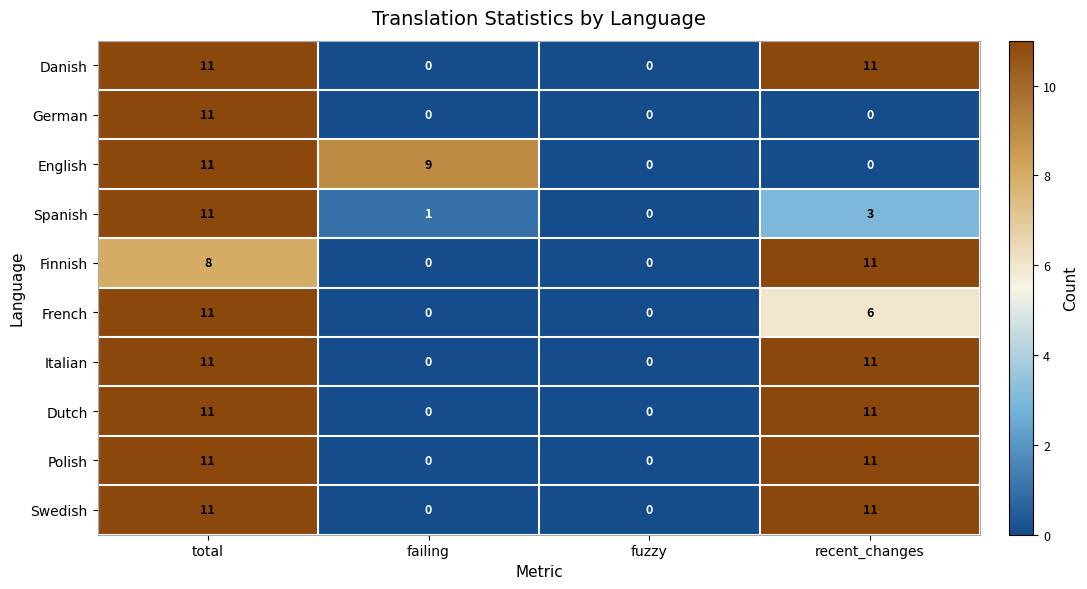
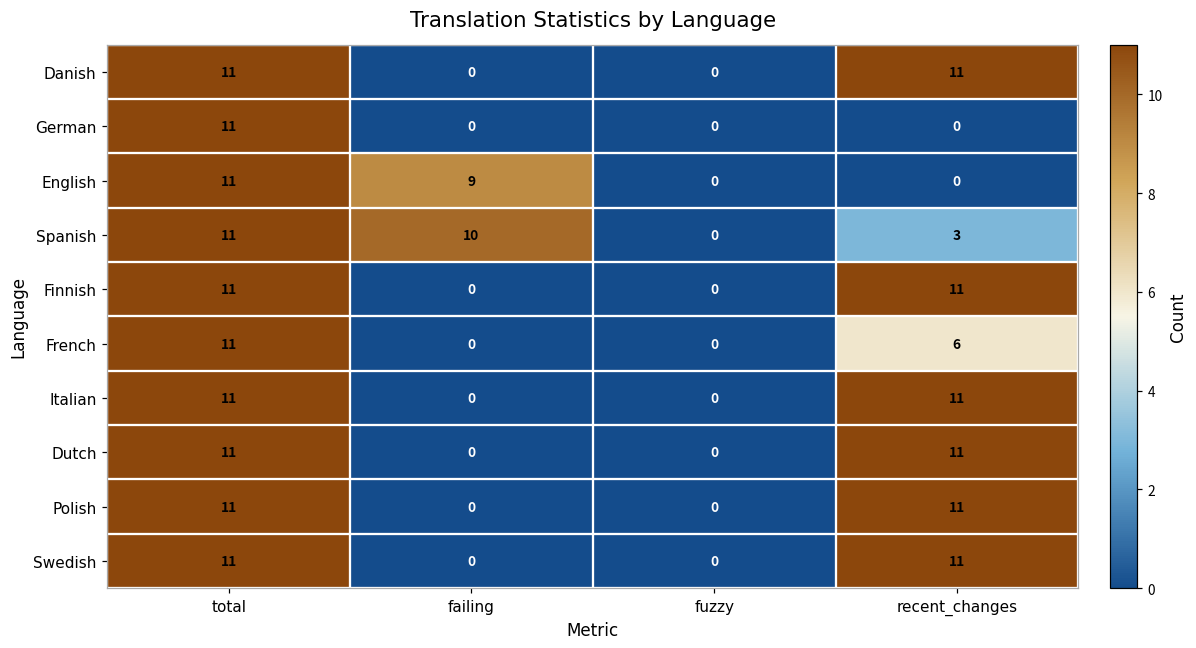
Spanish, failing: 1 -> 10
Finnish, total: 8 -> 11
